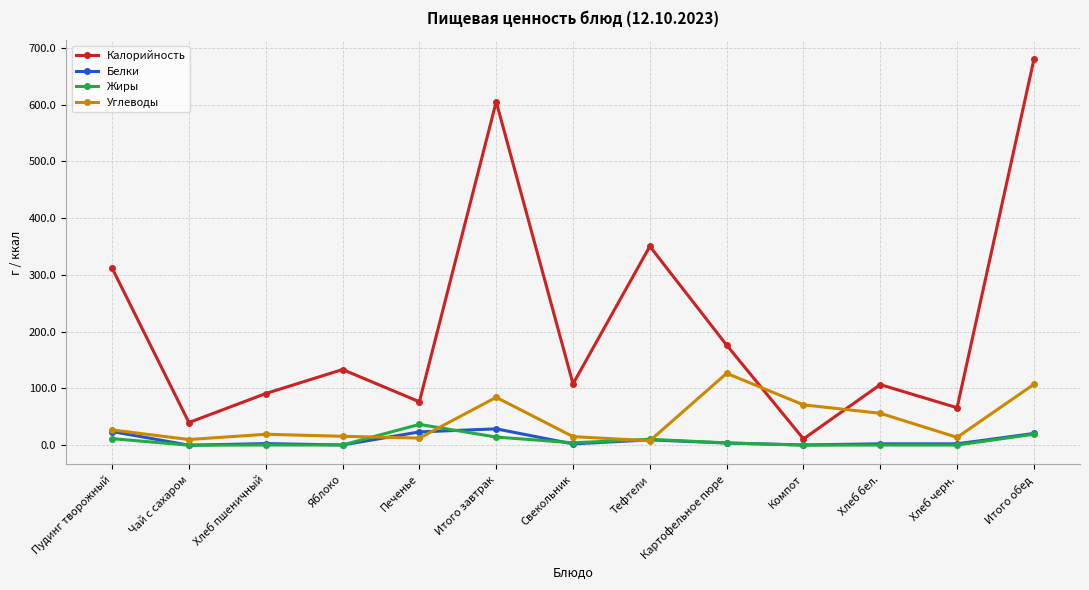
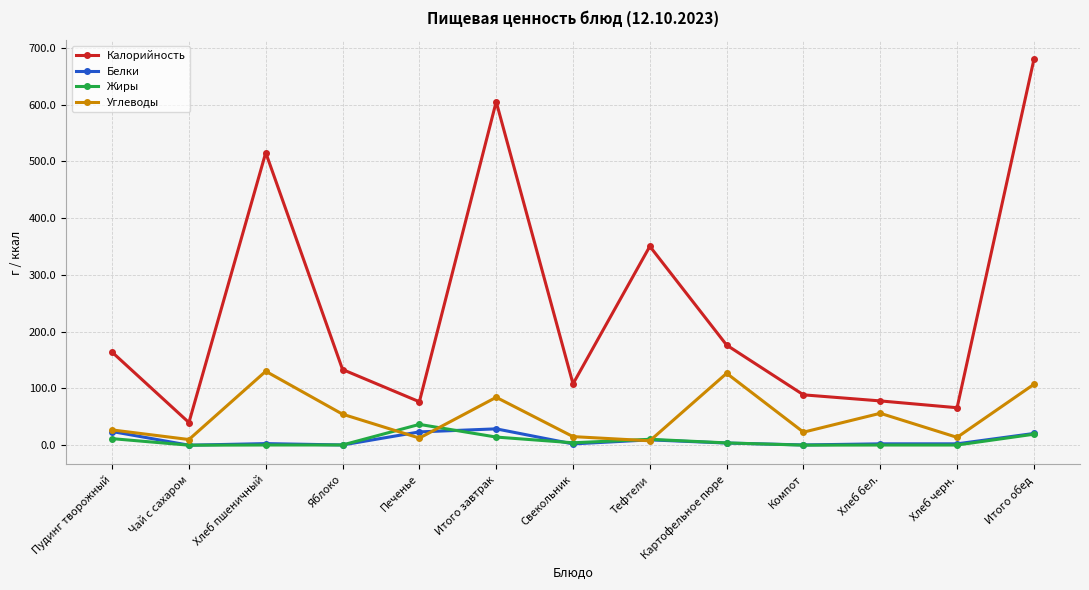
Калорийность, Пудинг творожный: 310 -> 160
Калорийность, Хлеб пшеничный: 90 -> 520
Углеводы, Хлеб пшеничный: 20 -> 130
Углеводы, Яблоко: 20 -> 50
Калорийность, Компот: 10 -> 90
Углеводы, Компот: 70 -> 20
Калорийность, Хлеб бел.: 110 -> 80
